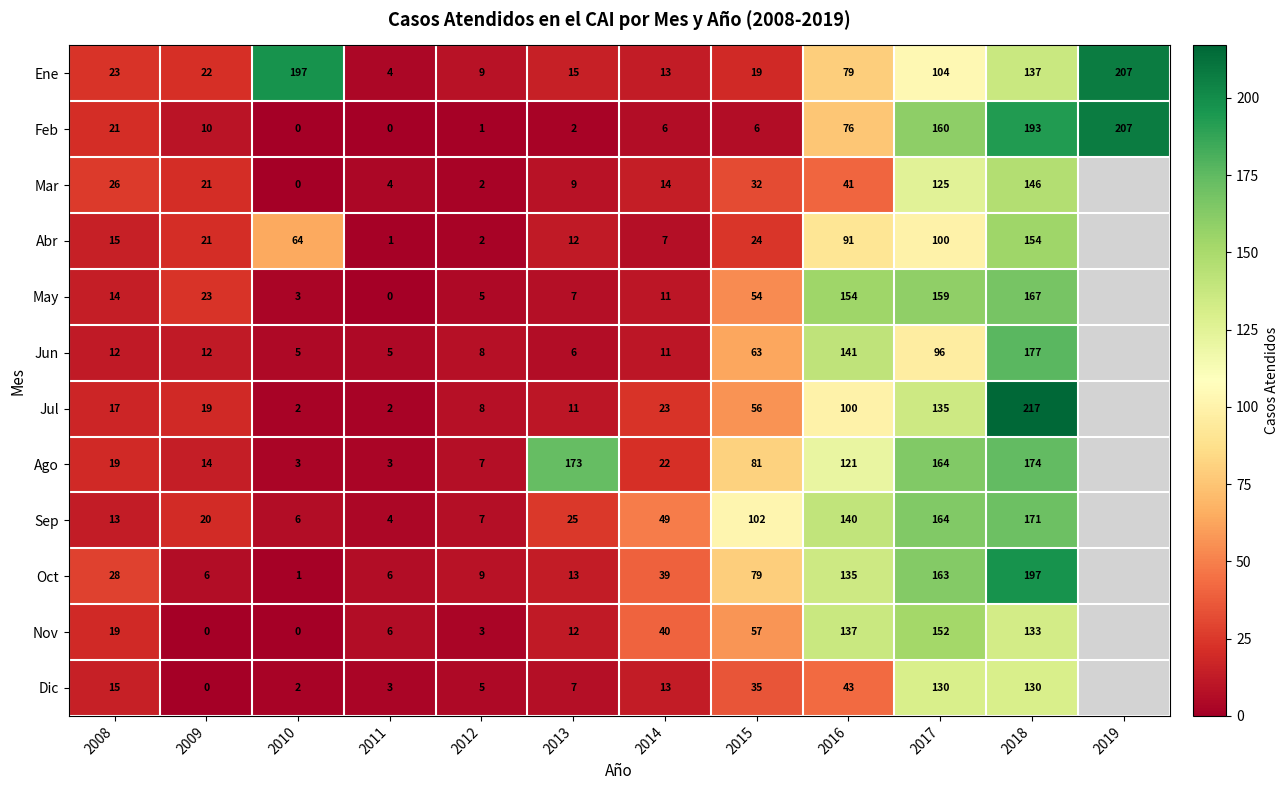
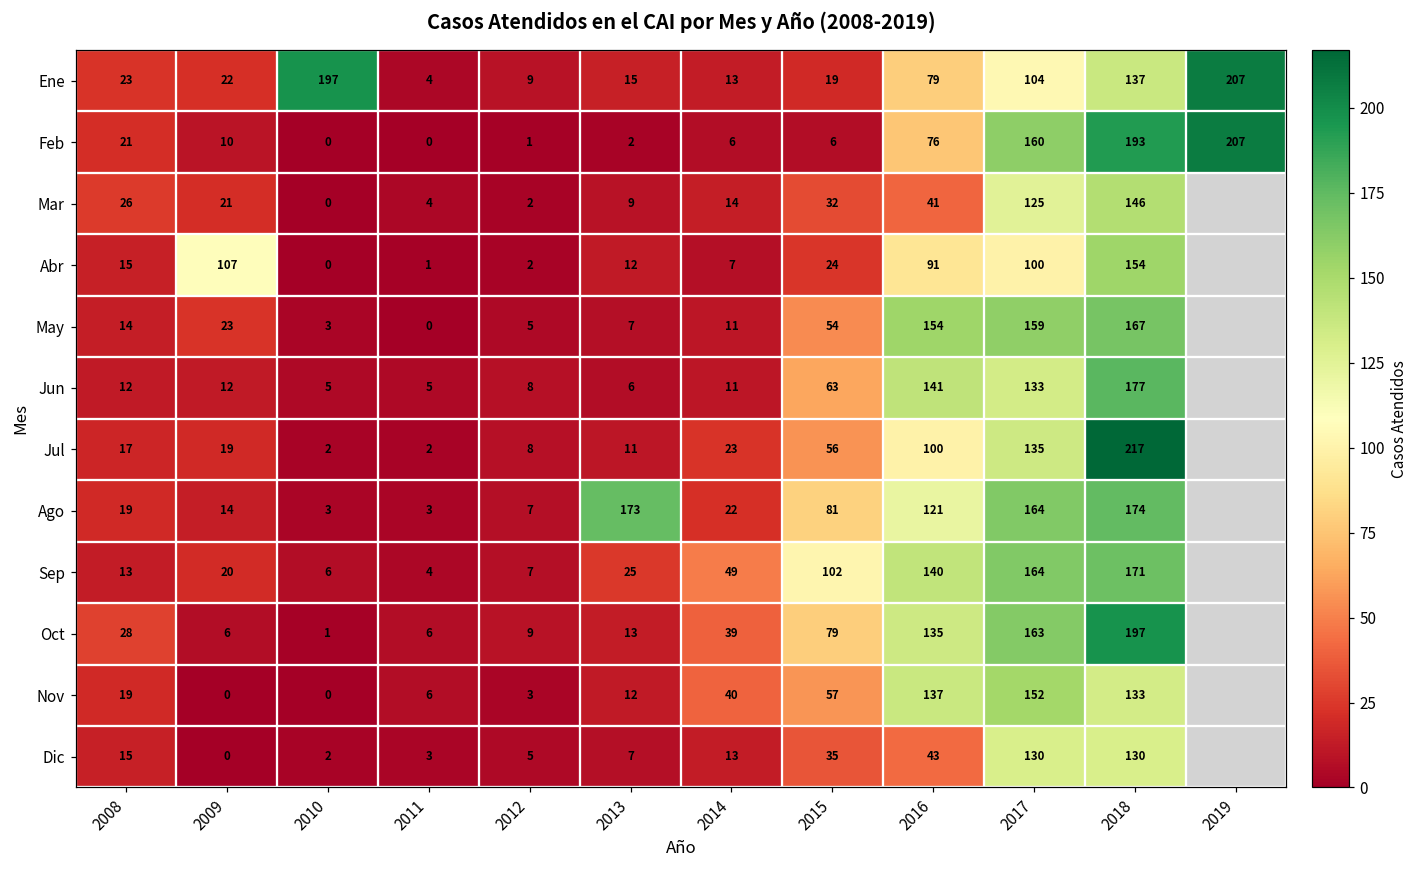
Abr, 2009: 21 -> 107
Abr, 2010: 64 -> 0
Jun, 2017: 96 -> 133
